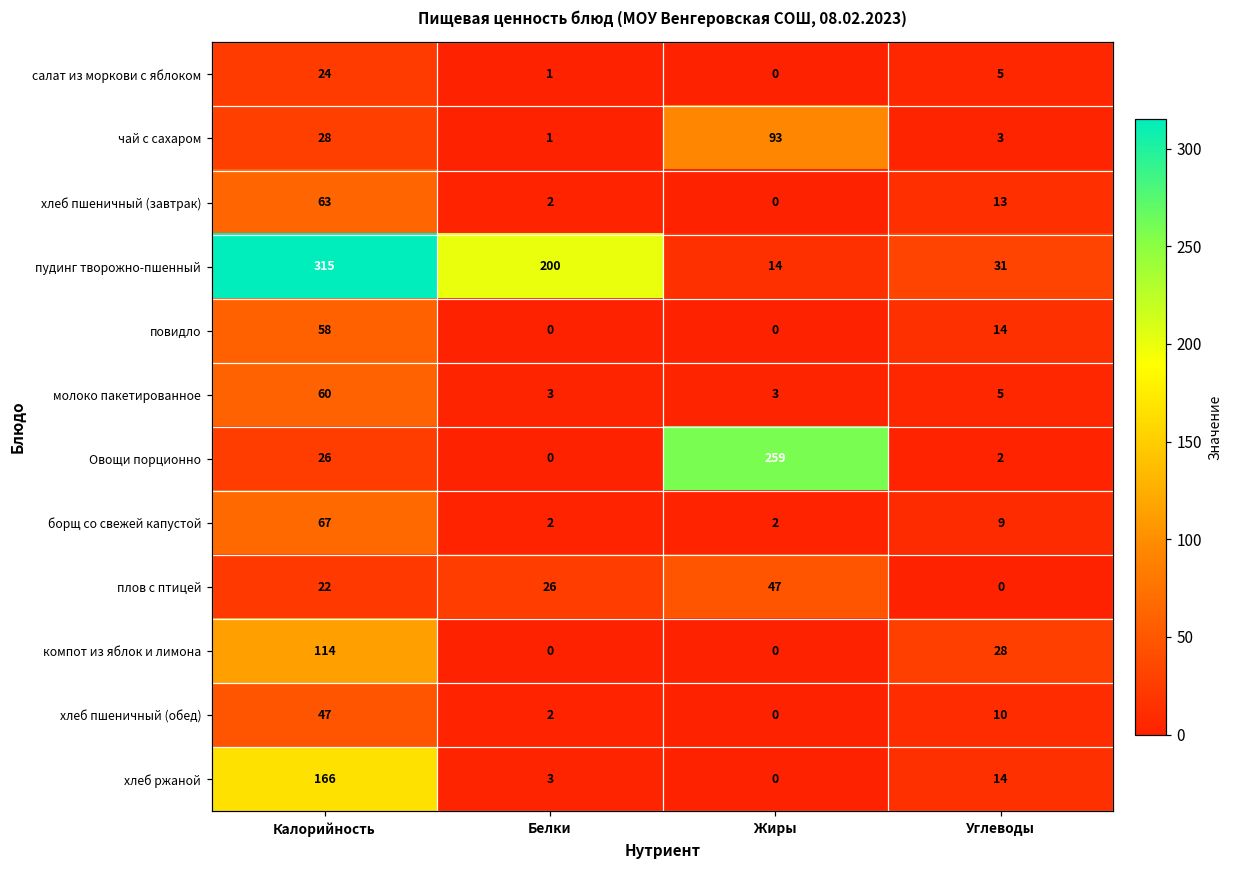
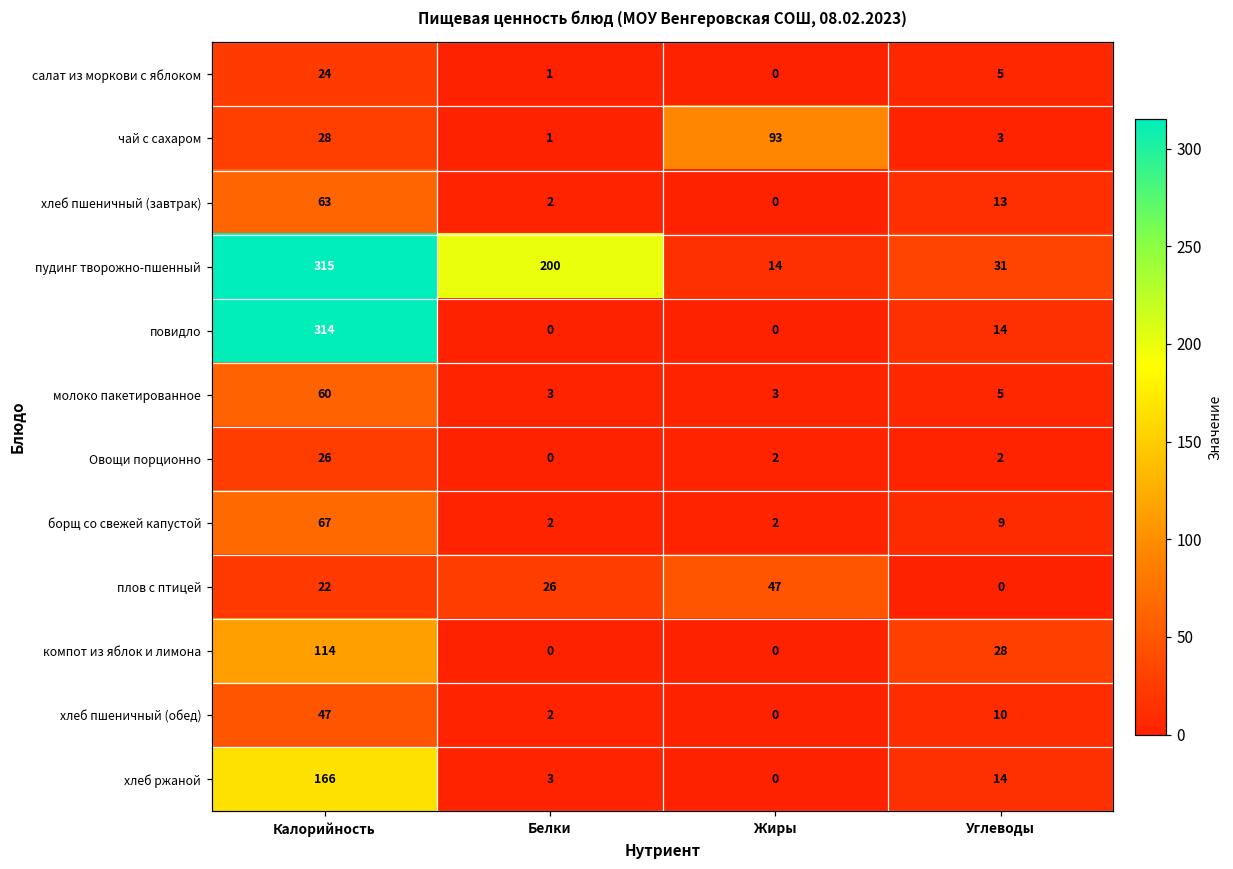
повидло, Калорийность: 58 -> 314
Овощи порционно, Жиры: 259 -> 2
